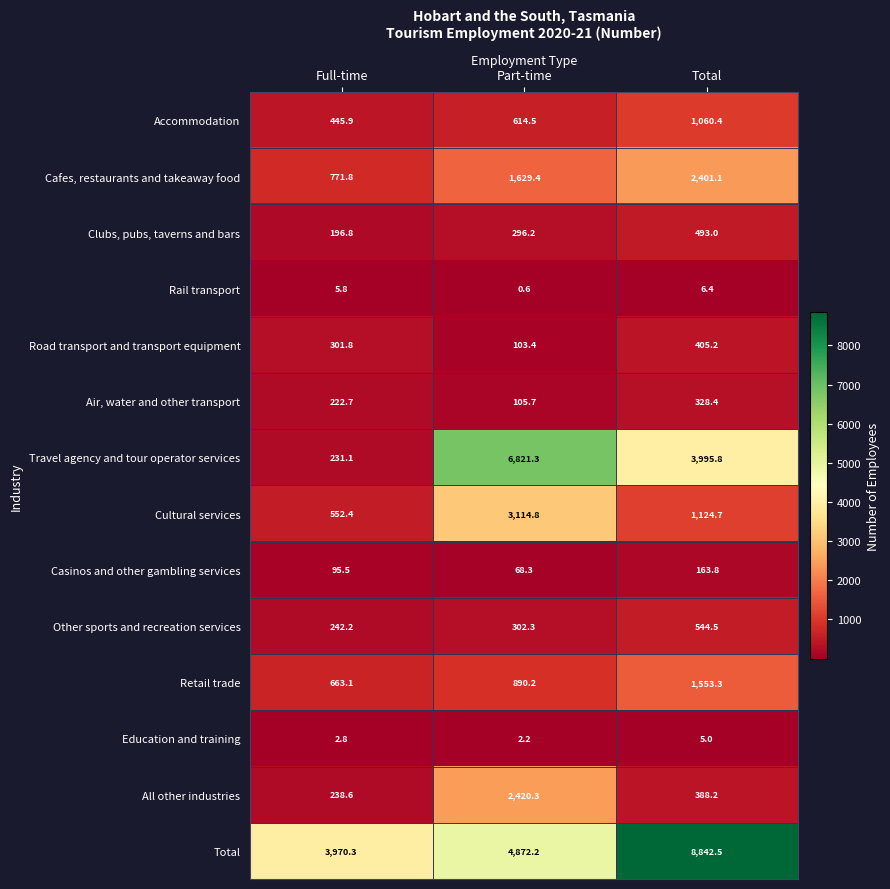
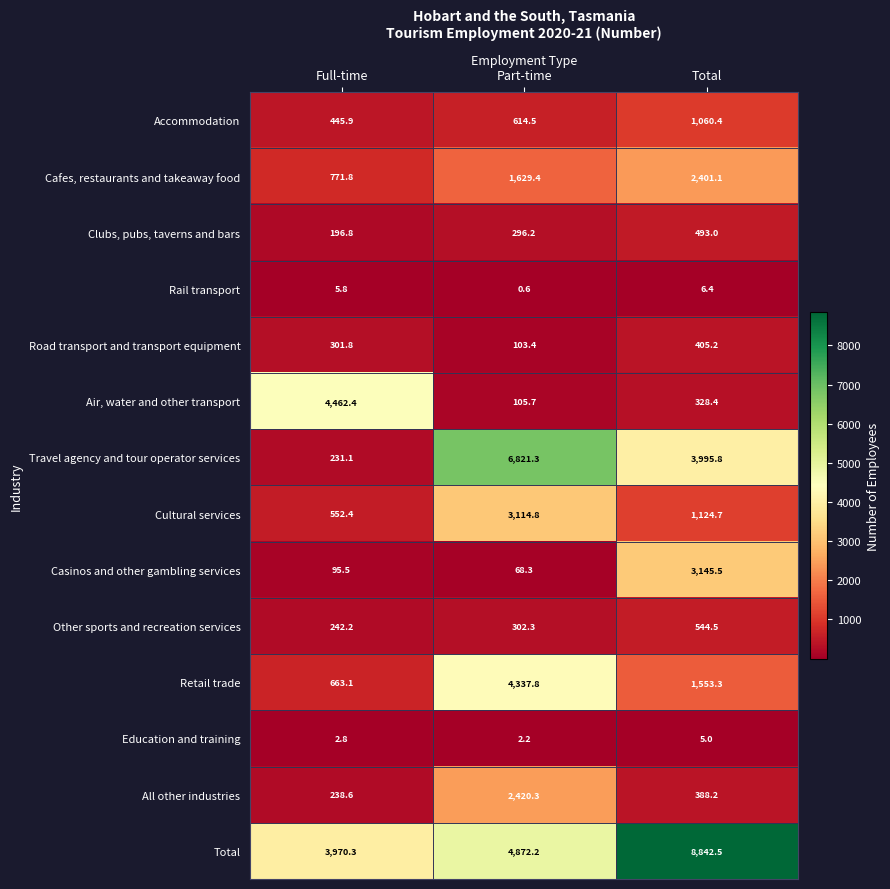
Air, water and other transport, Full-time: 222.7 -> 4,462.4
Casinos and other gambling services, Total: 163.8 -> 3,145.5
Retail trade, Part-time: 890.2 -> 4,337.8
